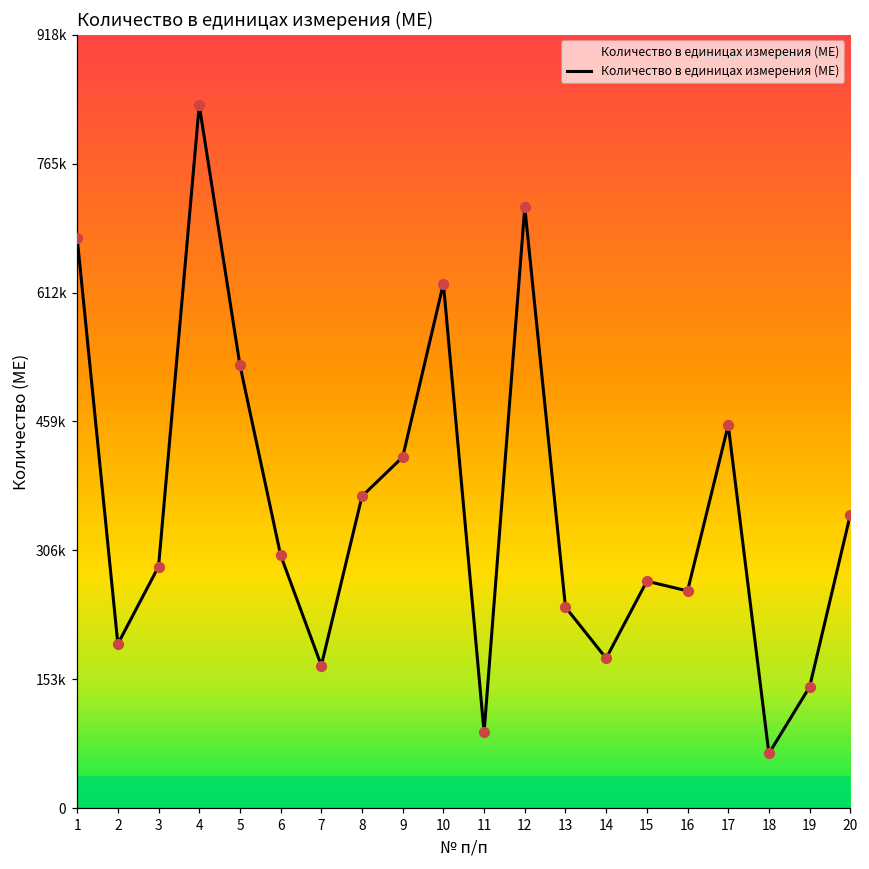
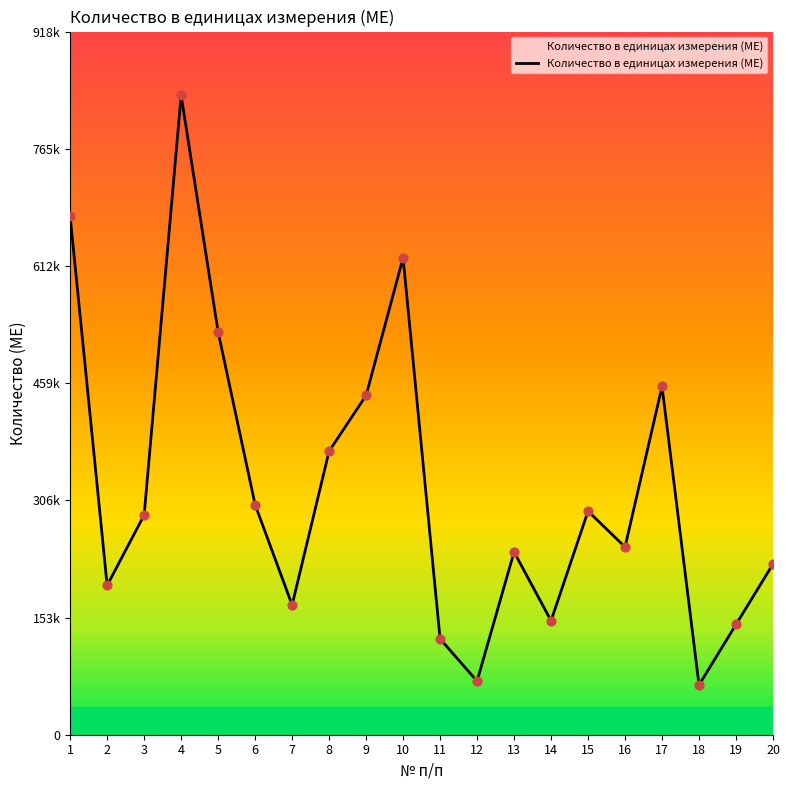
9: 420000 -> 440000
11: 90000 -> 130000
12: 710000 -> 70000
14: 180000 -> 150000
15: 270000 -> 290000
16: 260000 -> 250000
20: 350000 -> 220000
